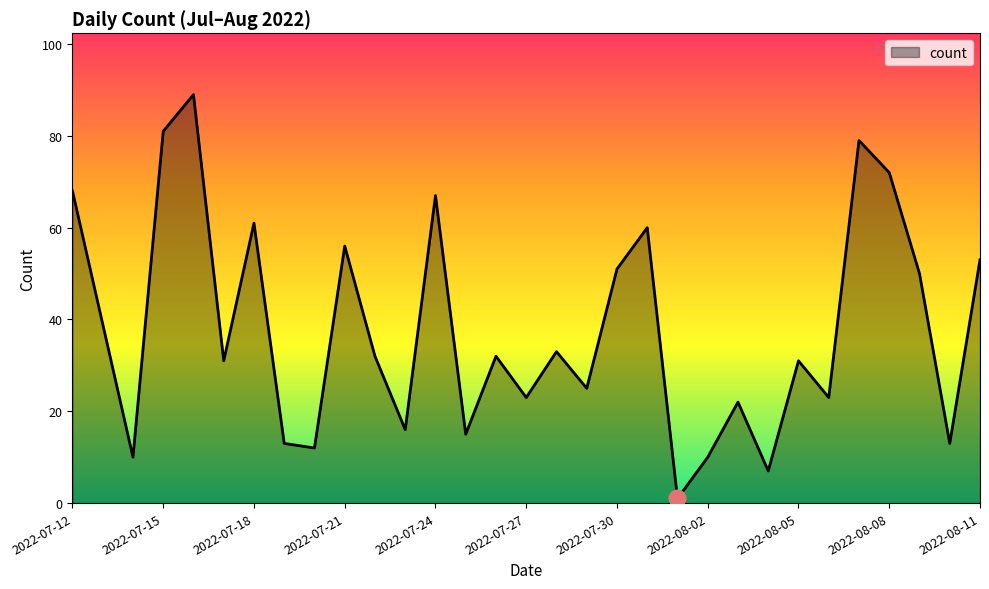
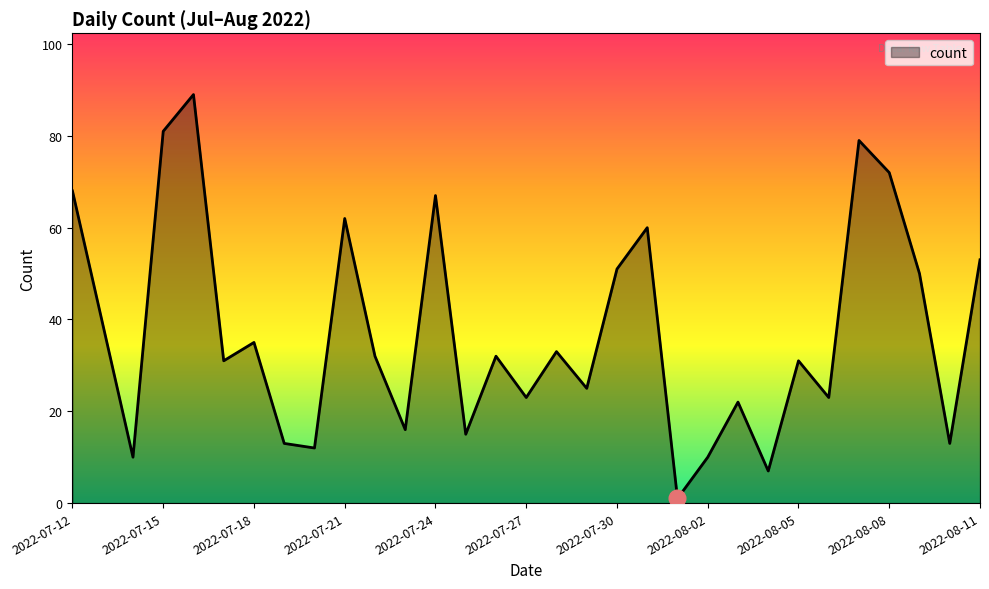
count, 2022-07-18: 61 -> 35
count, 2022-07-21: 56 -> 62
